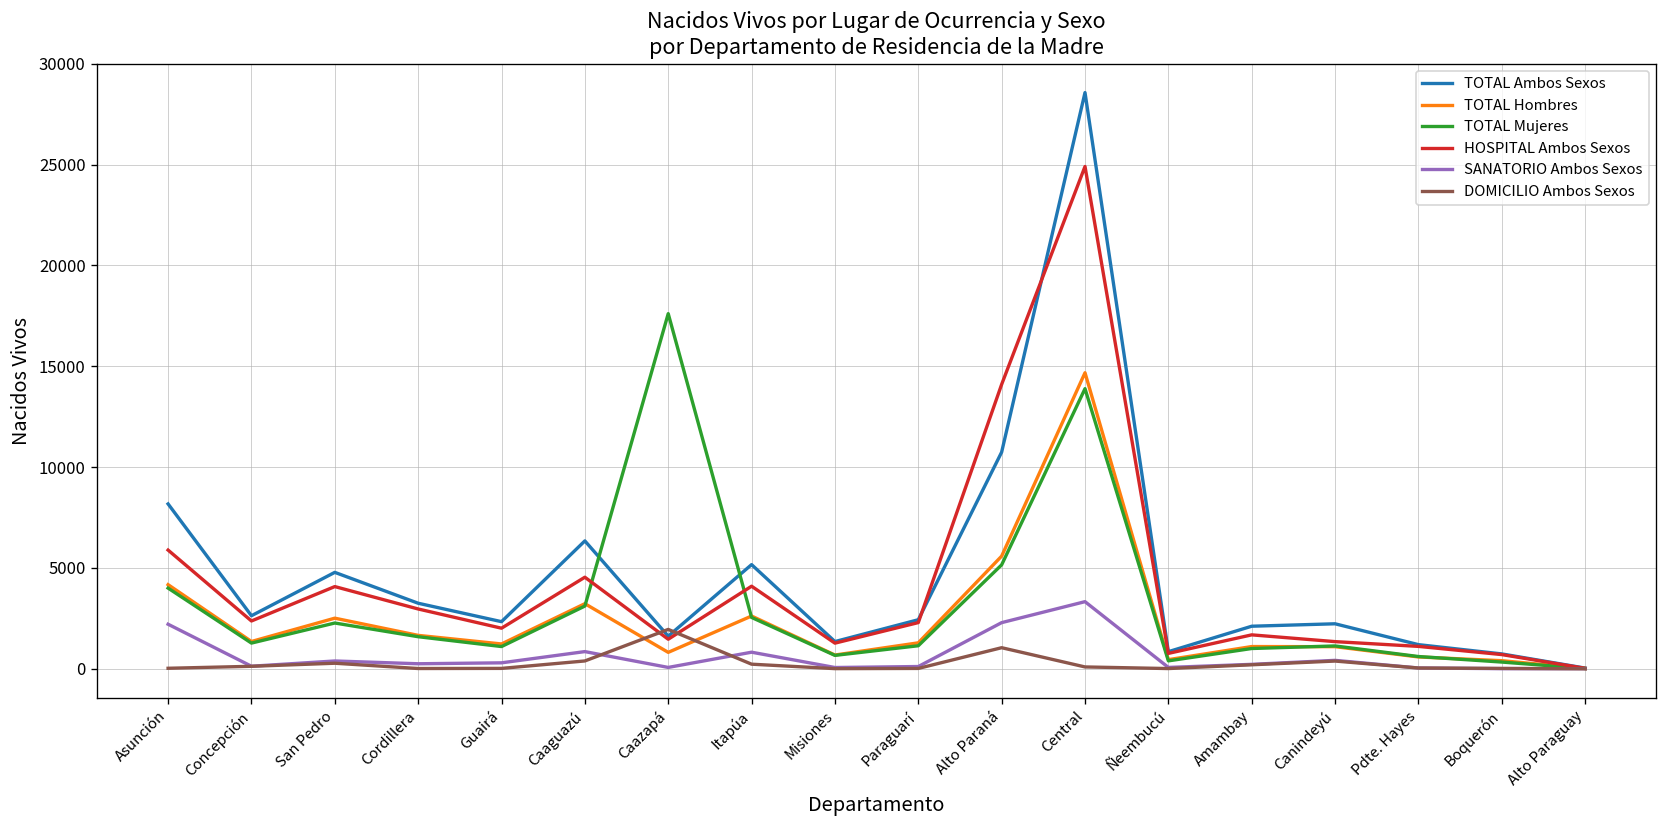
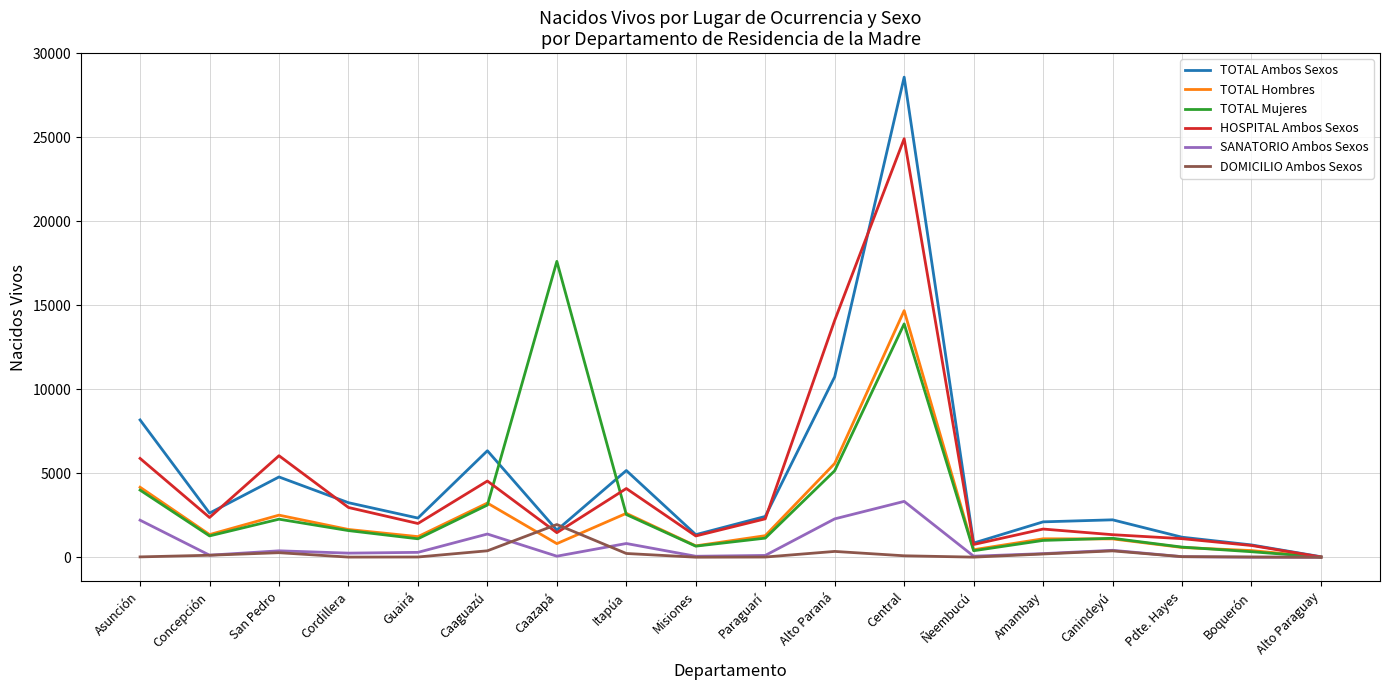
HOSPITAL Ambos Sexos, San Pedro: 4100 -> 6000
SANATORIO Ambos Sexos, Caaguazú: 900 -> 1400
DOMICILIO Ambos Sexos, Alto Paraná: 1000 -> 400
